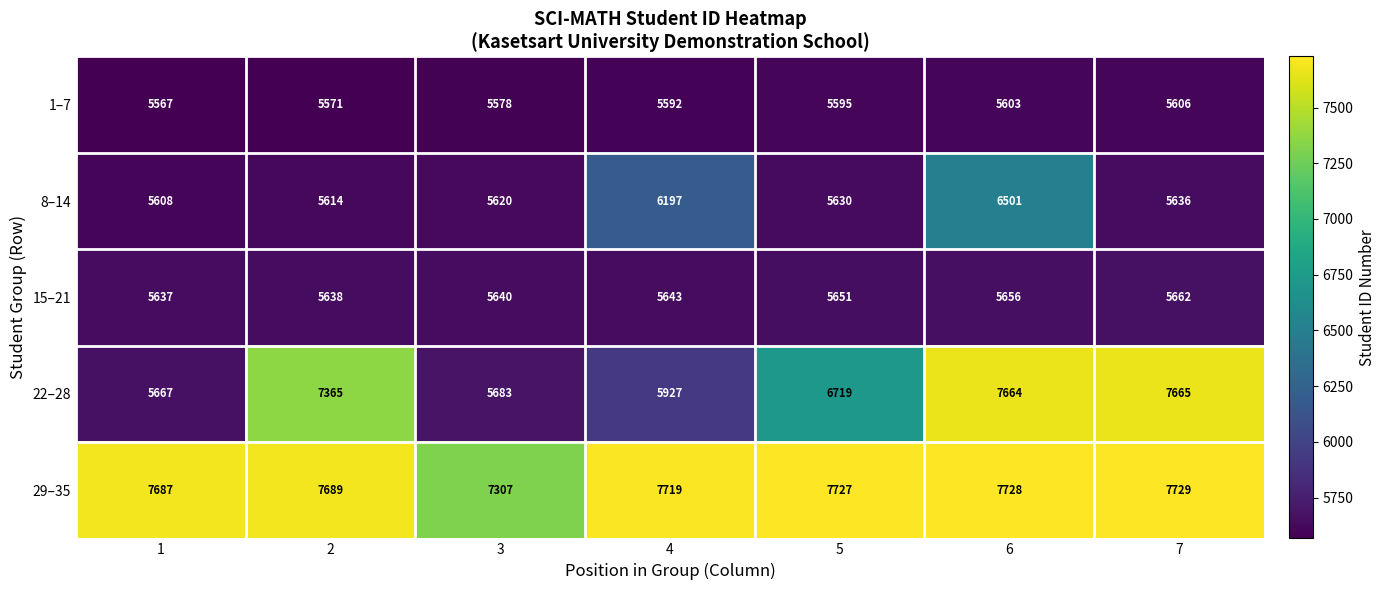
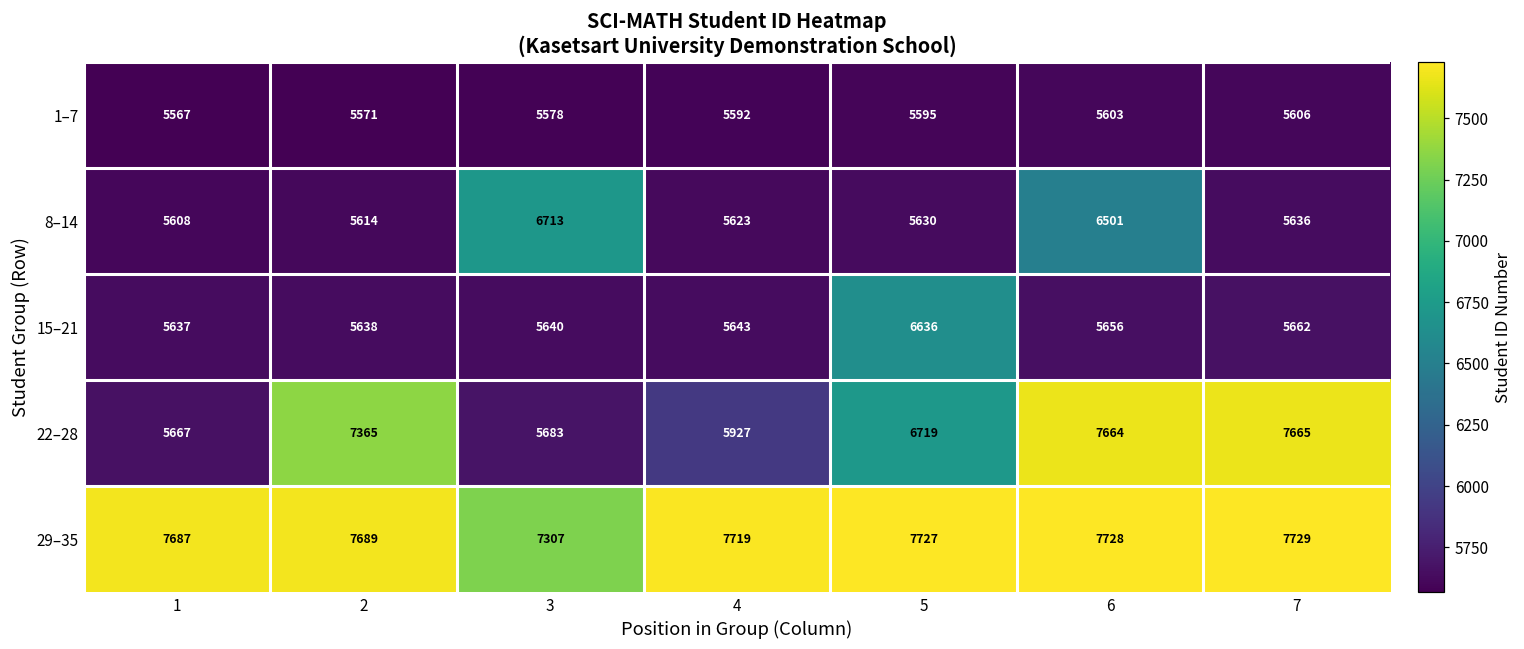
8–14, 3: 5620 -> 6713
8–14, 4: 6197 -> 5623
15–21, 5: 5651 -> 6636
